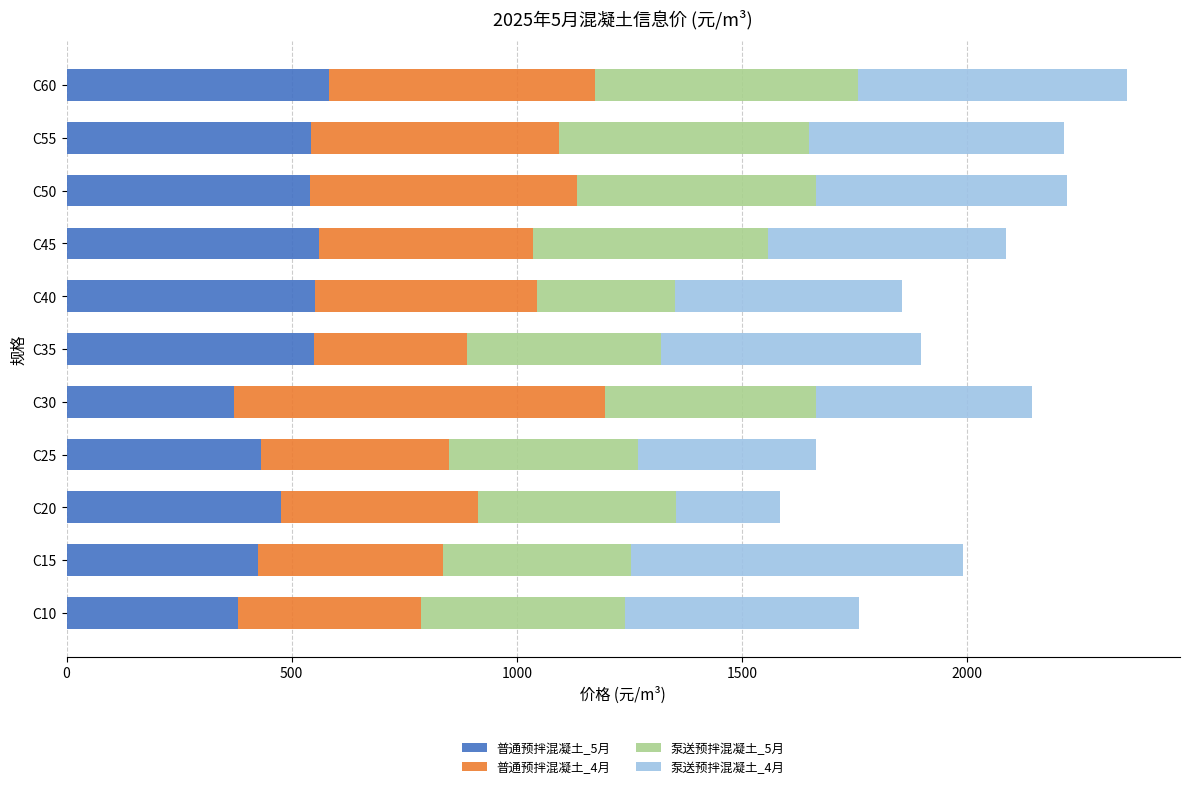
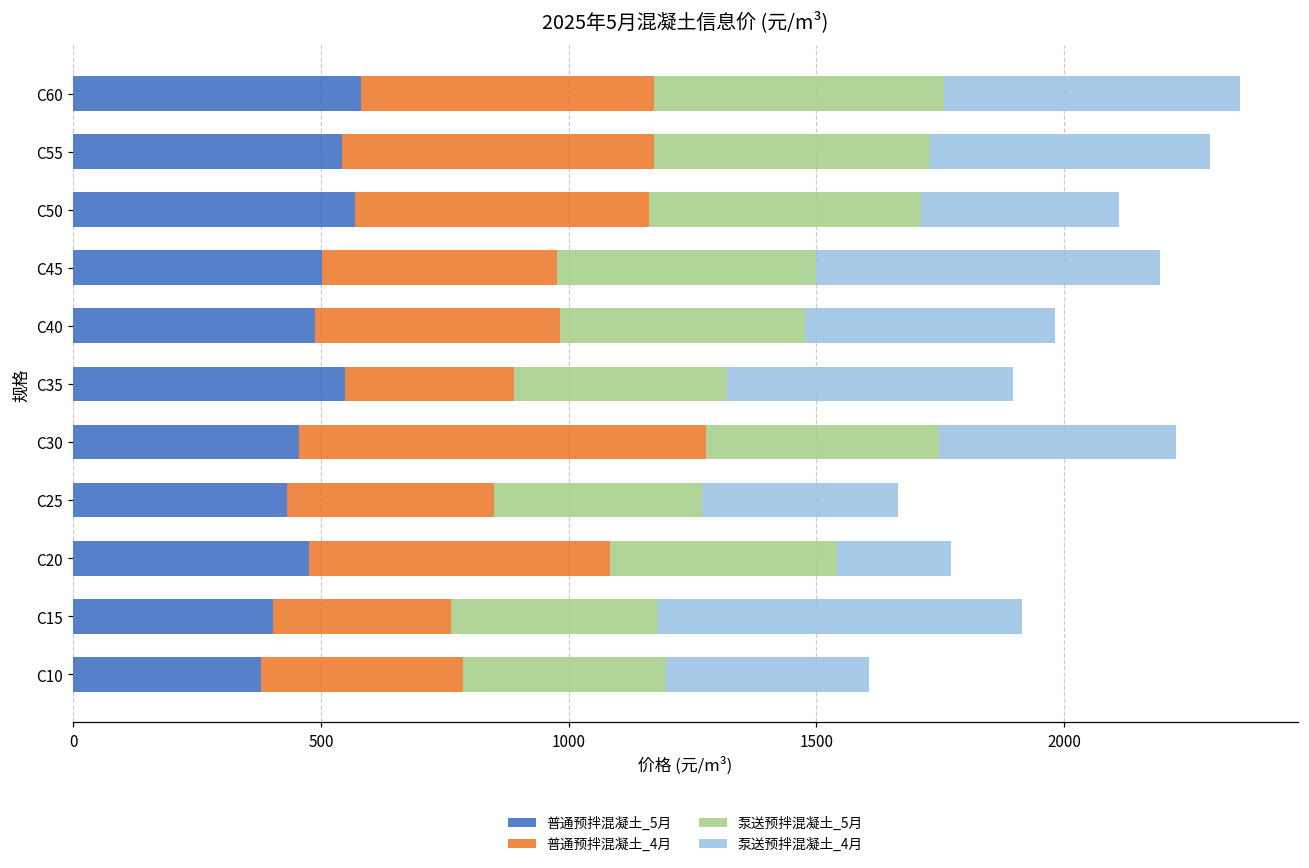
普通预拌混凝土_4月, C55: 550 -> 630
普通预拌混凝土_5月, C50: 540 -> 570
泵送预拌混凝土_5月, C50: 530 -> 550
泵送预拌混凝土_4月, C50: 560 -> 400
普通预拌混凝土_5月, C45: 560 -> 500
泵送预拌混凝土_4月, C45: 530 -> 700
普通预拌混凝土_5月, C40: 550 -> 490
泵送预拌混凝土_5月, C40: 300 -> 500
普通预拌混凝土_5月, C30: 370 -> 460
普通预拌混凝土_4月, C20: 440 -> 610
泵送预拌混凝土_5月, C20: 440 -> 460
普通预拌混凝土_5月, C15: 430 -> 400
普通预拌混凝土_4月, C15: 410 -> 360
泵送预拌混凝土_5月, C10: 450 -> 410
泵送预拌混凝土_4月, C10: 520 -> 410
